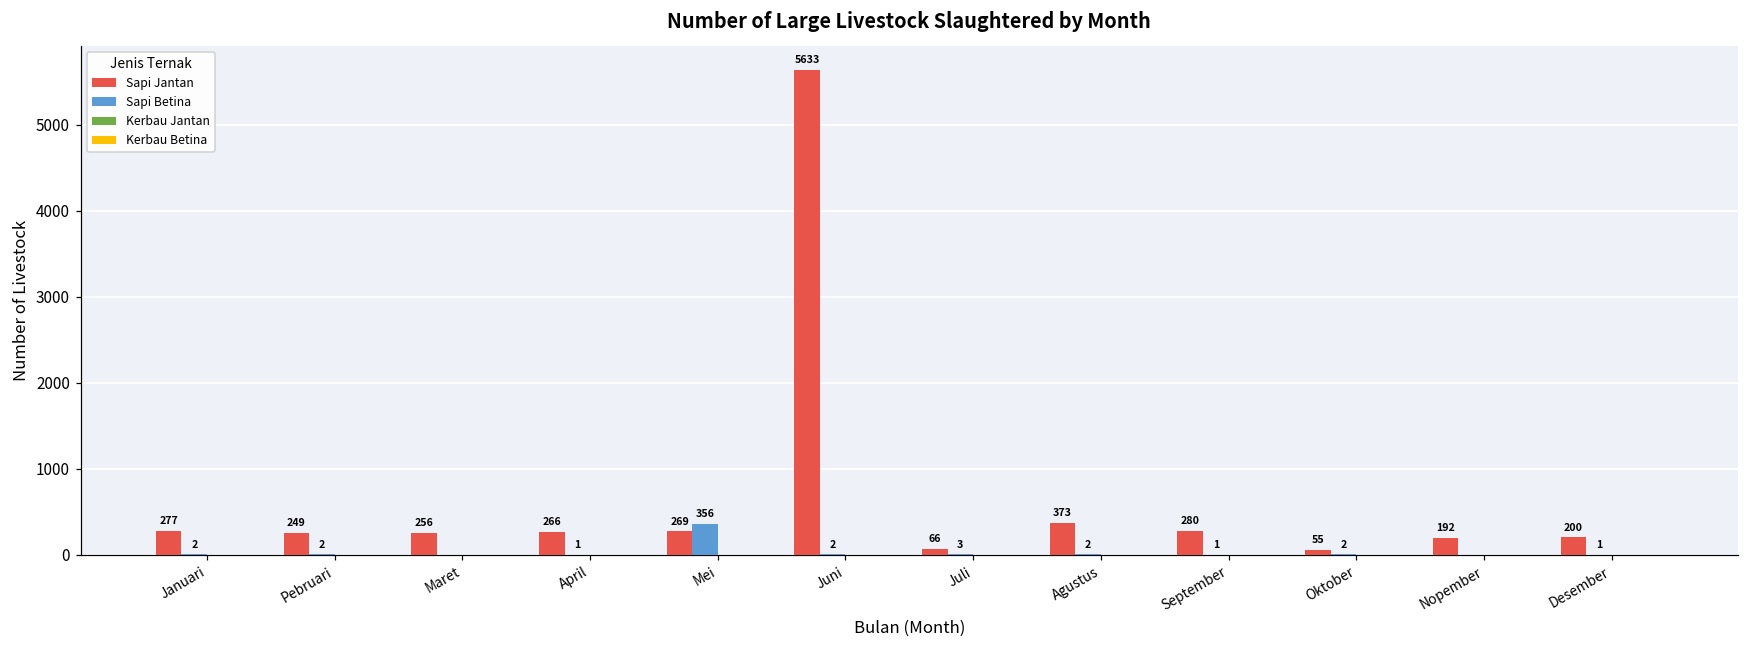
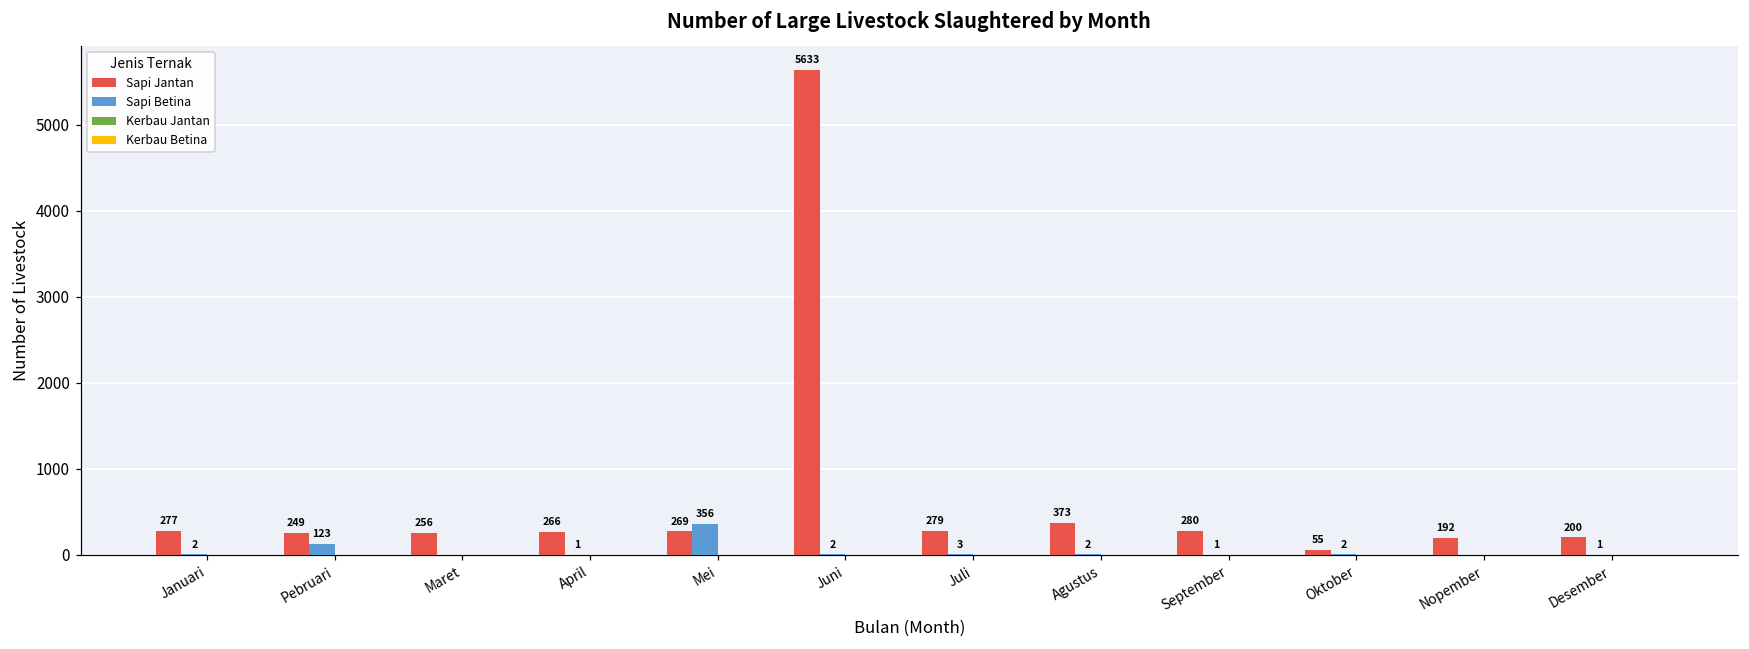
Sapi Betina, Pebruari: 2 -> 123
Sapi Jantan, Juli: 66 -> 279
